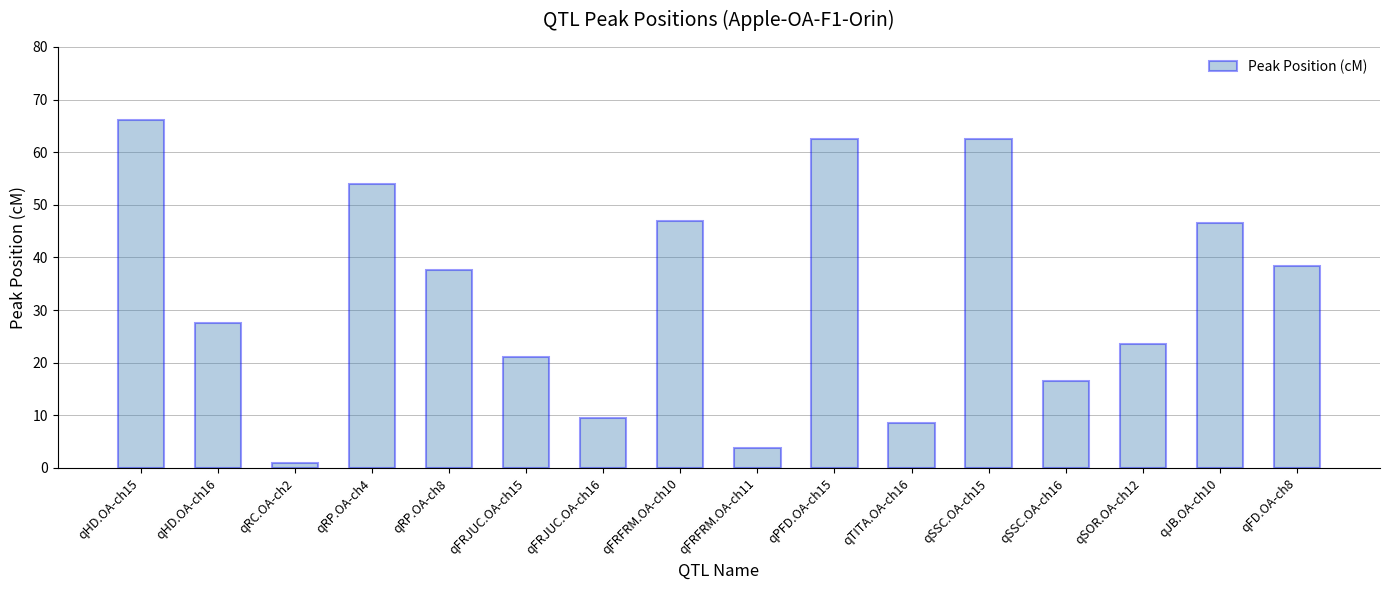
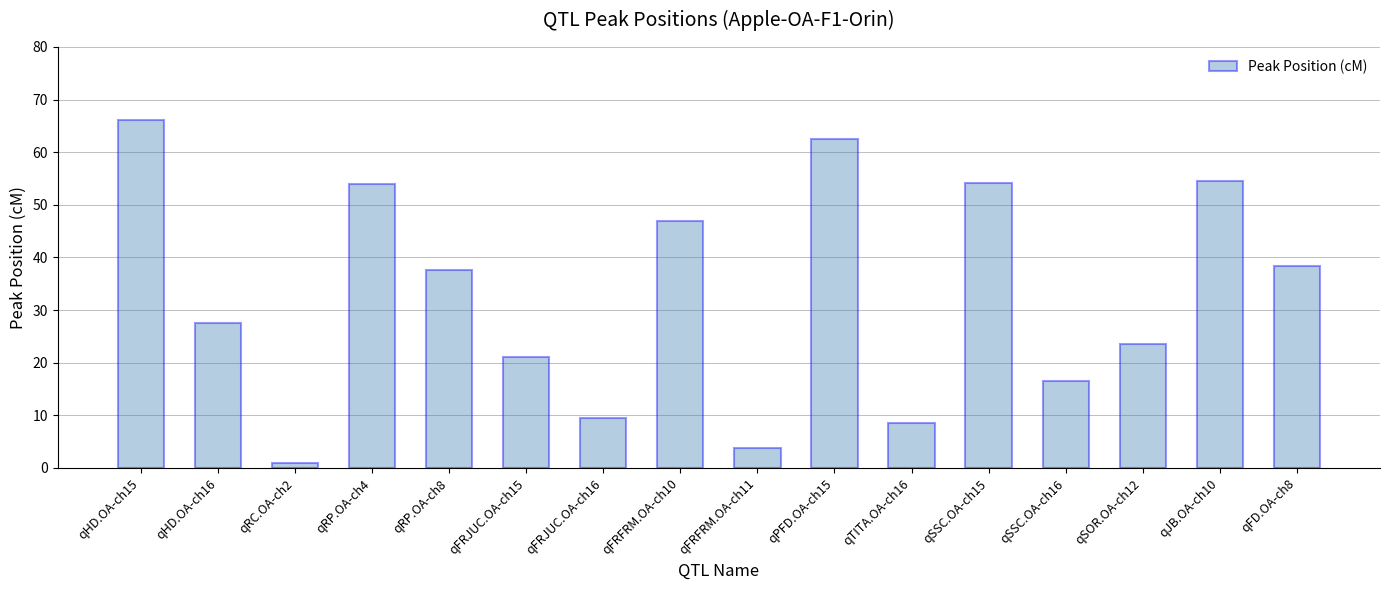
qSSC.OA-ch15: 63 -> 54
qJB.OA-ch10: 47 -> 55
